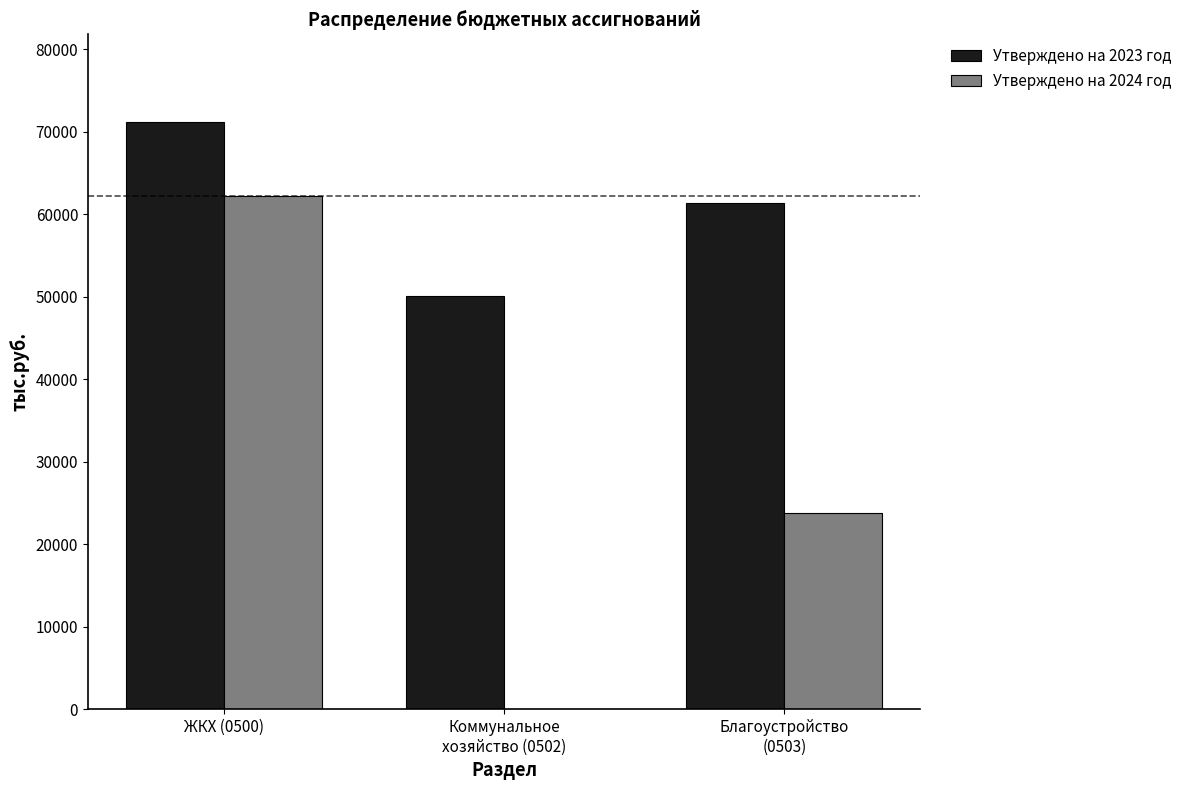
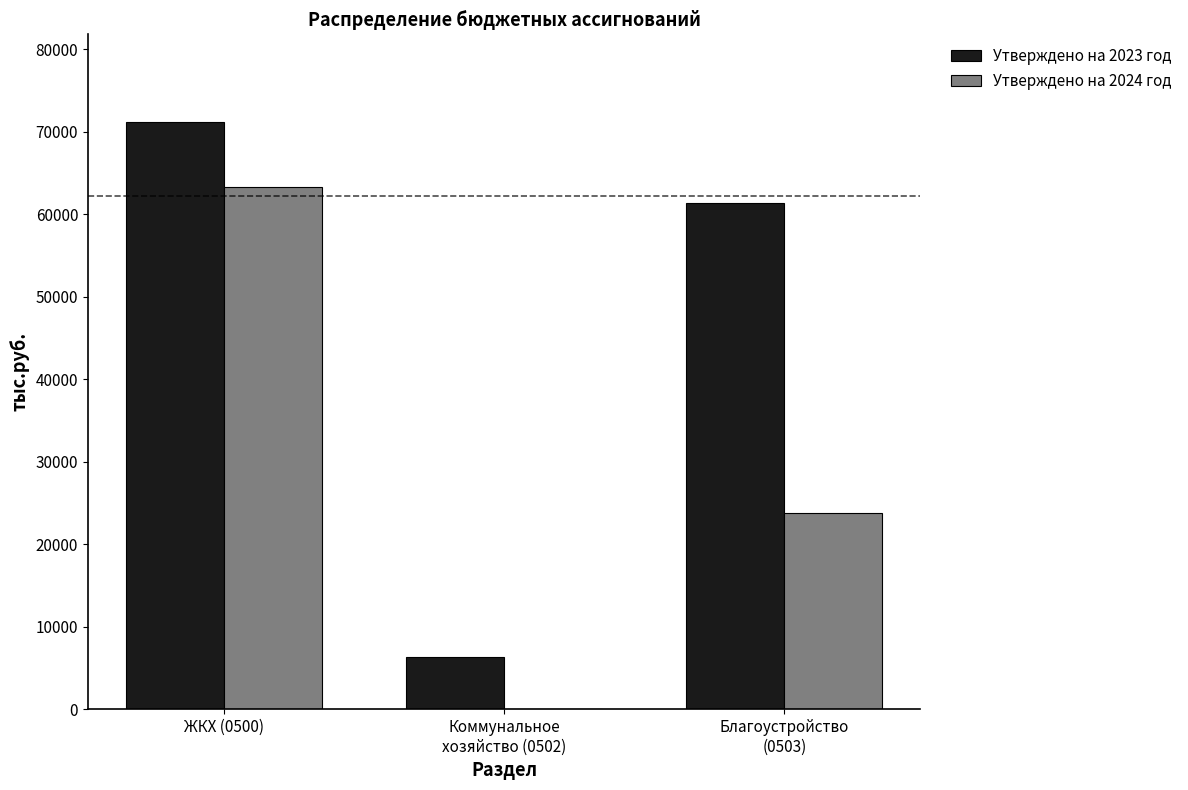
Утверждено на 2024 год, ЖКХ (0500): 62000 -> 63000
Утверждено на 2023 год, Коммунальное хозяйство (0502): 50000 -> 6000
